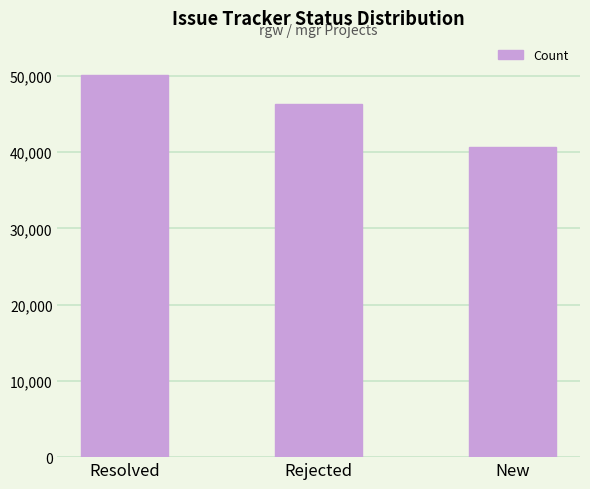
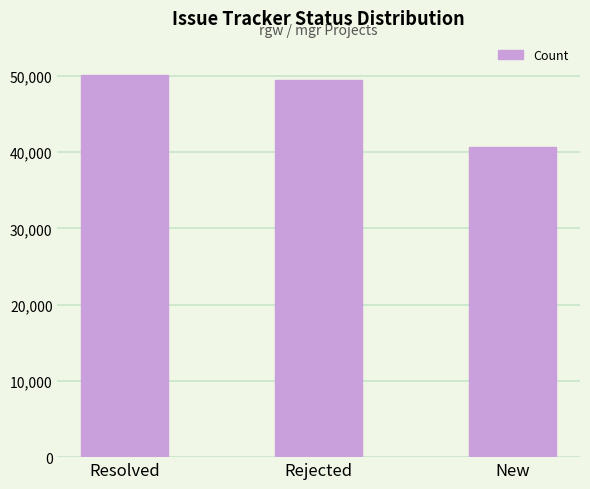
Rejected: 46,000 -> 49,000
